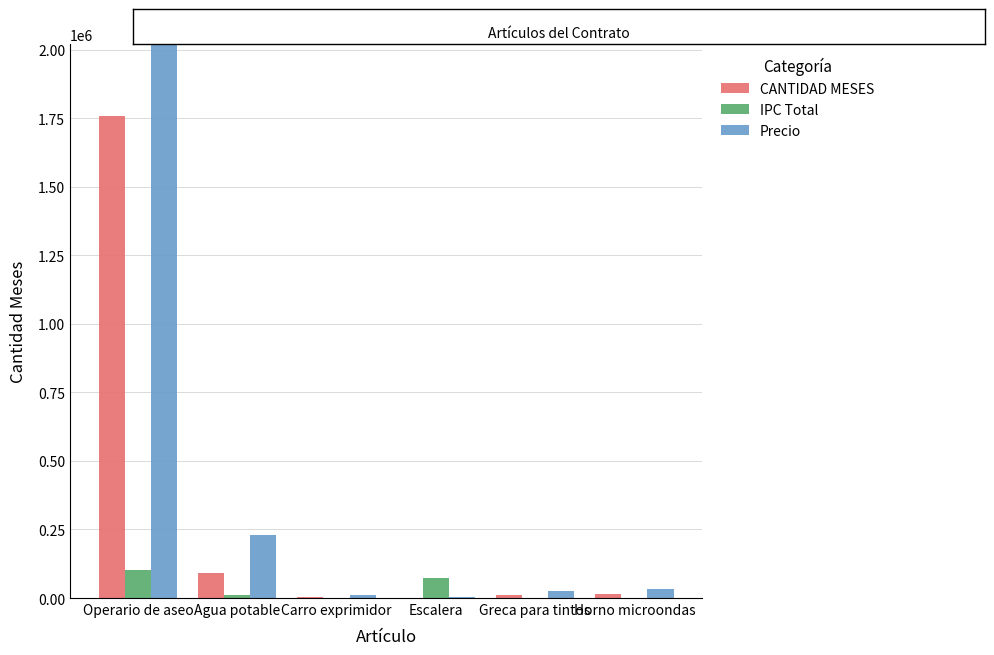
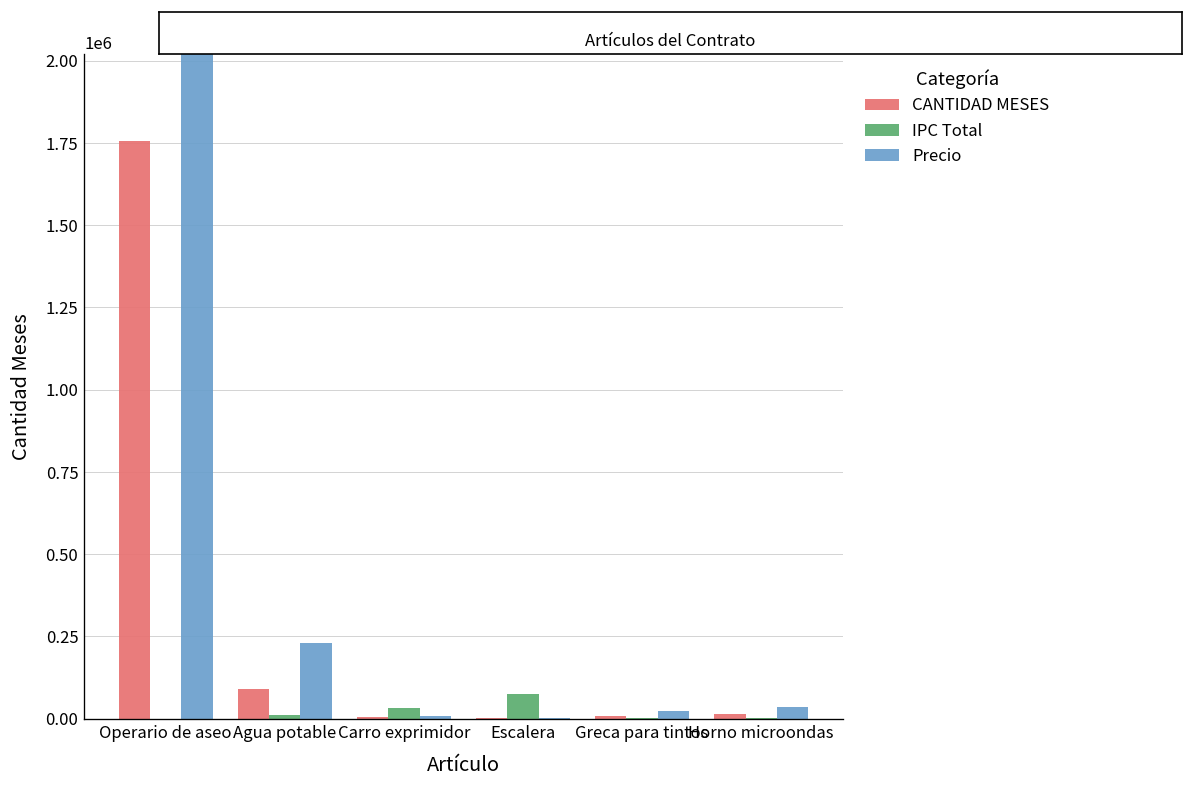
IPC Total, Operario de aseo: 100000 -> 0
IPC Total, Carro exprimidor: 0 -> 30000
